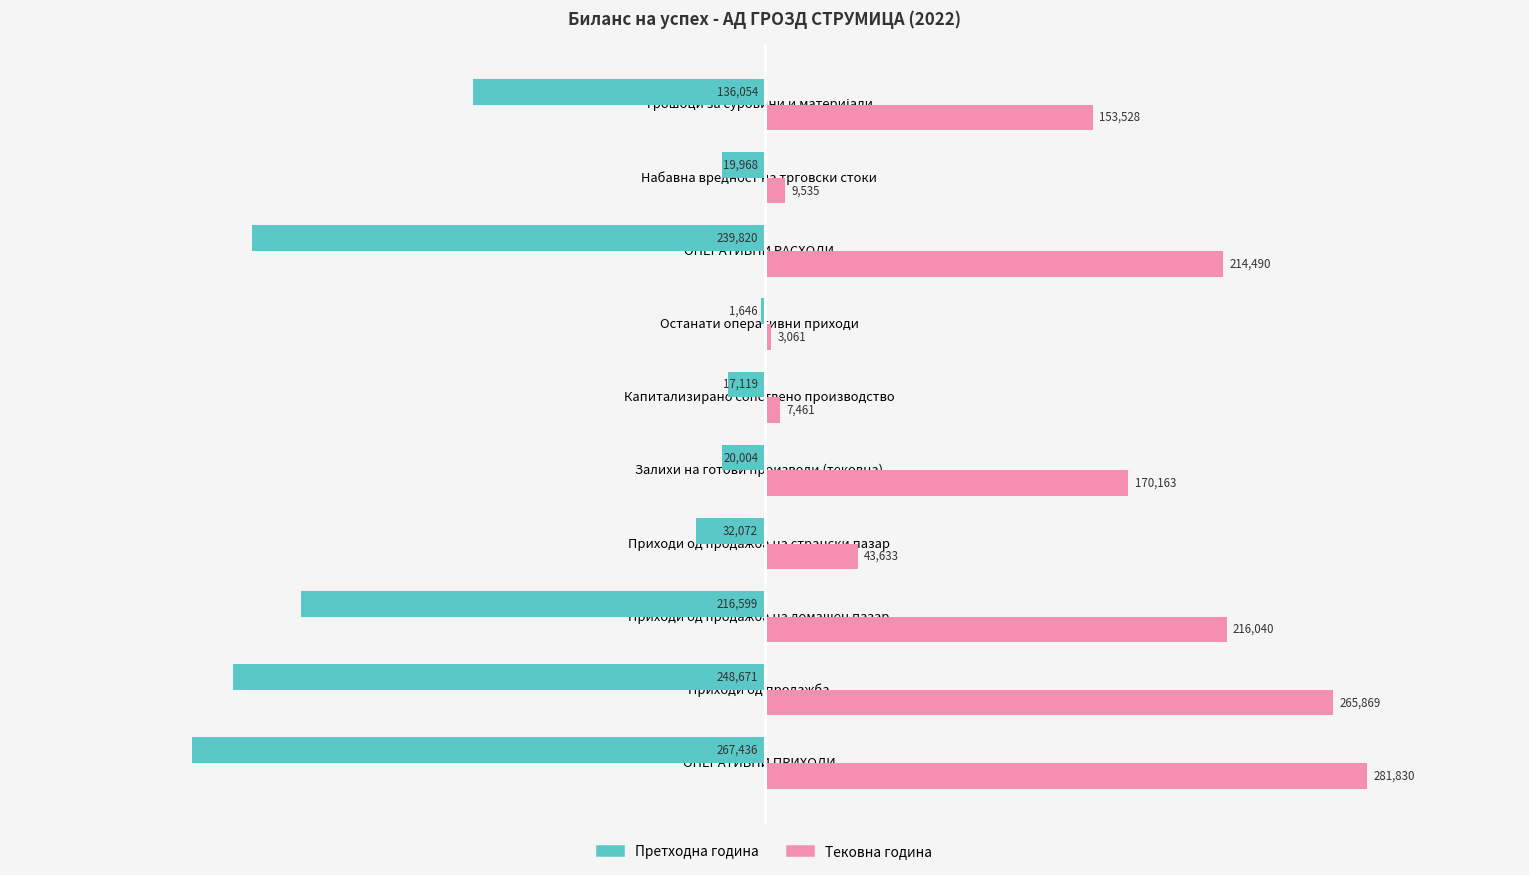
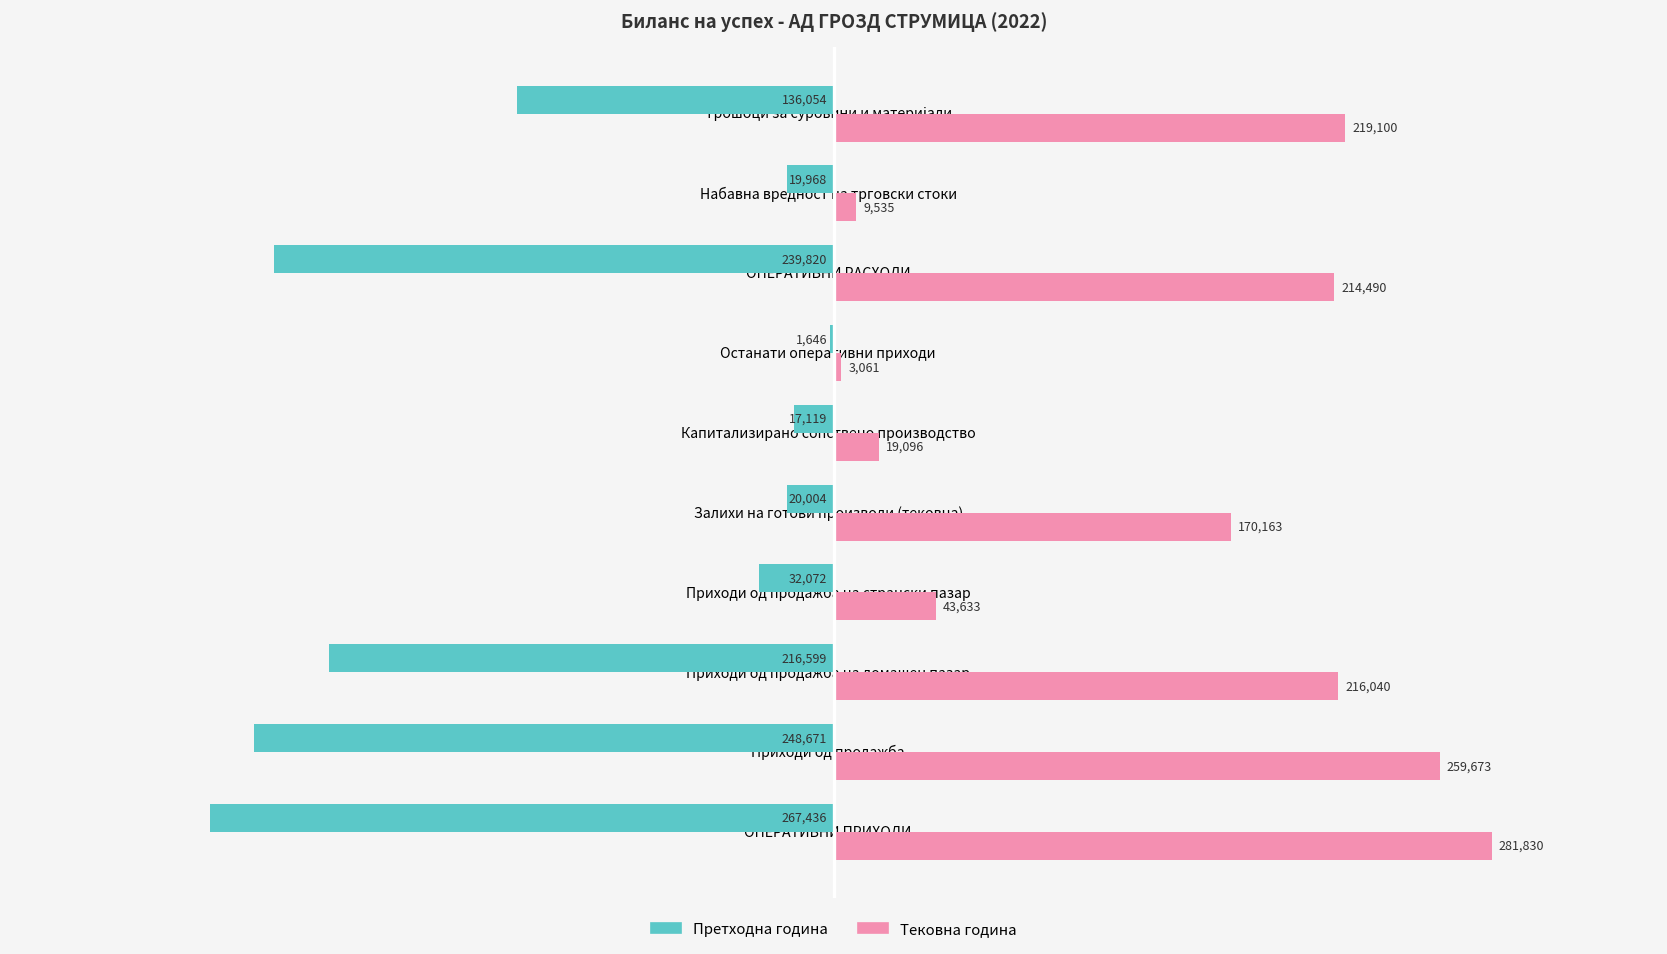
Тековна година, Трошоци за суровини и материјали: 153,528 -> 219,100
Тековна година, Капитализирано сопствено производство: 7,461 -> 19,096
Тековна година, Приходи од продажба: 265,869 -> 259,673
